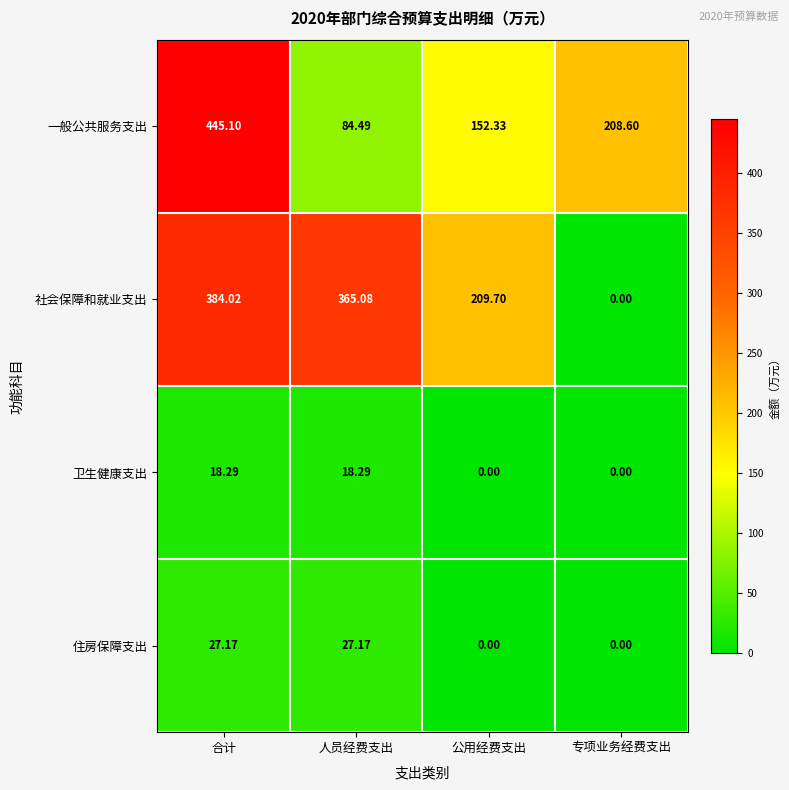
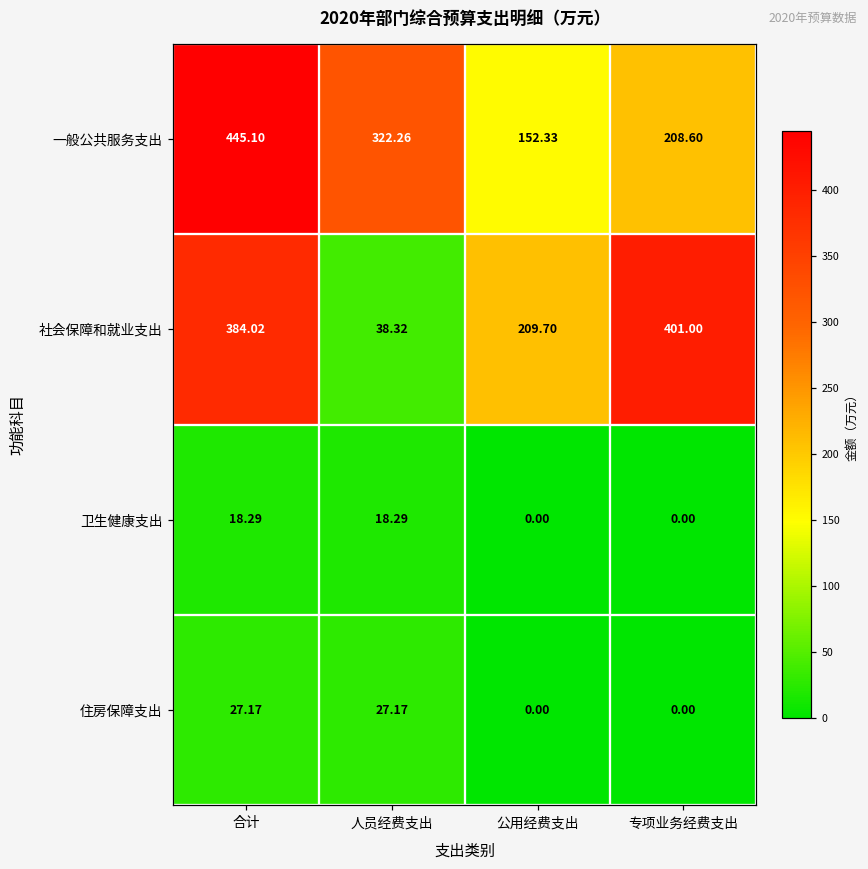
一般公共服务支出, 人员经费支出: 84.49 -> 322.26
社会保障和就业支出, 人员经费支出: 365.08 -> 38.32
社会保障和就业支出, 专项业务经费支出: 0.00 -> 401.00
